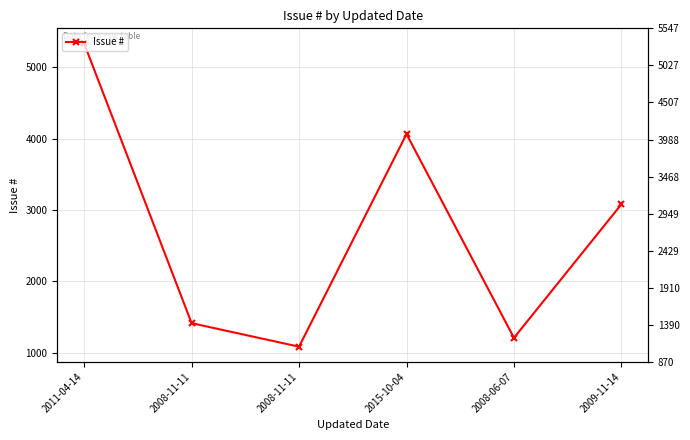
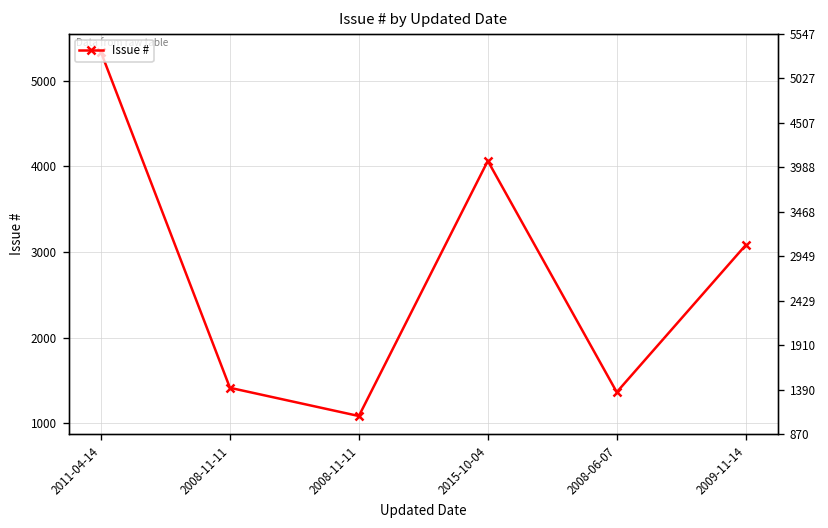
2008-06-07: 1200 -> 1400
